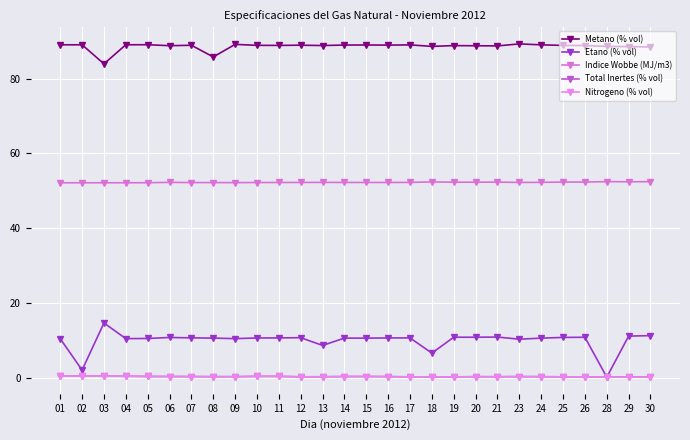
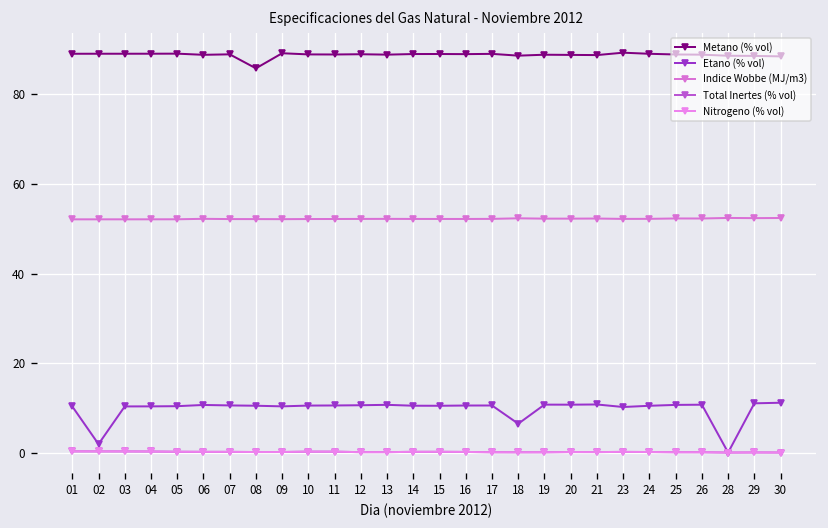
Metano (% vol), 03: 84 -> 89
Etano (% vol), 03: 15 -> 10
Etano (% vol), 13: 9 -> 11
